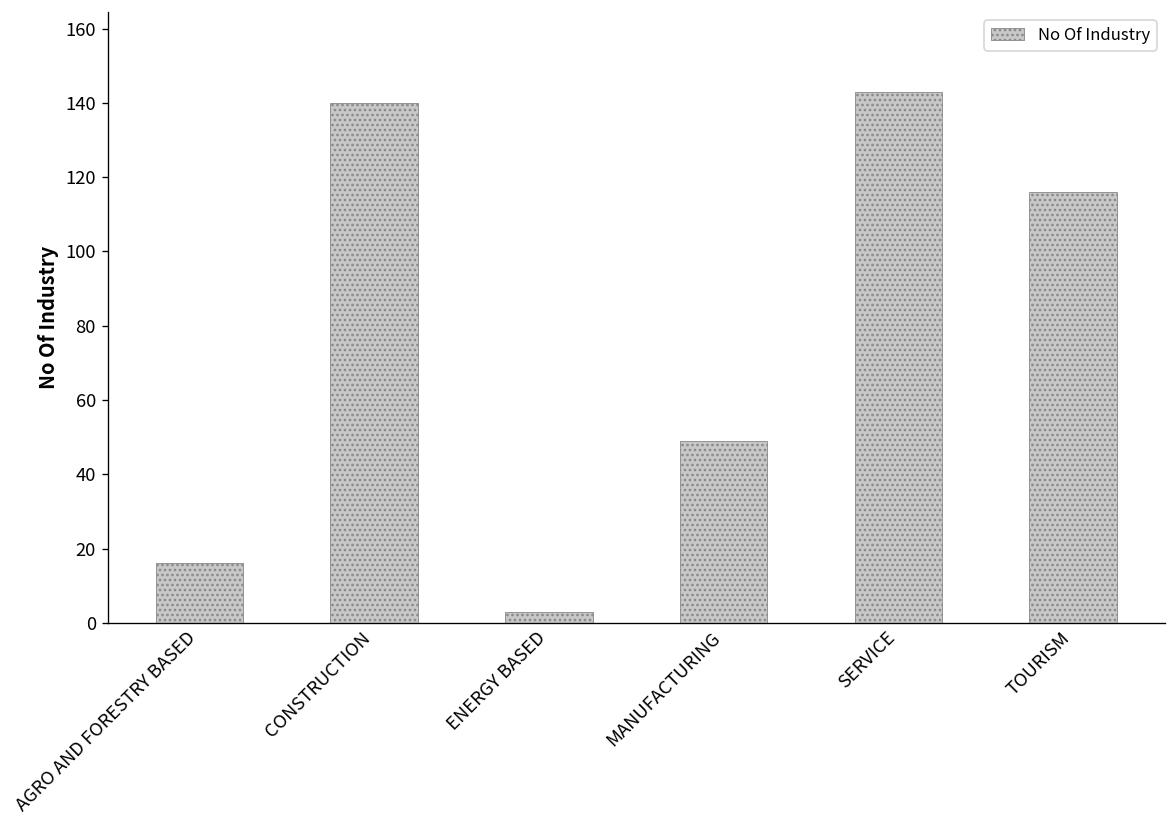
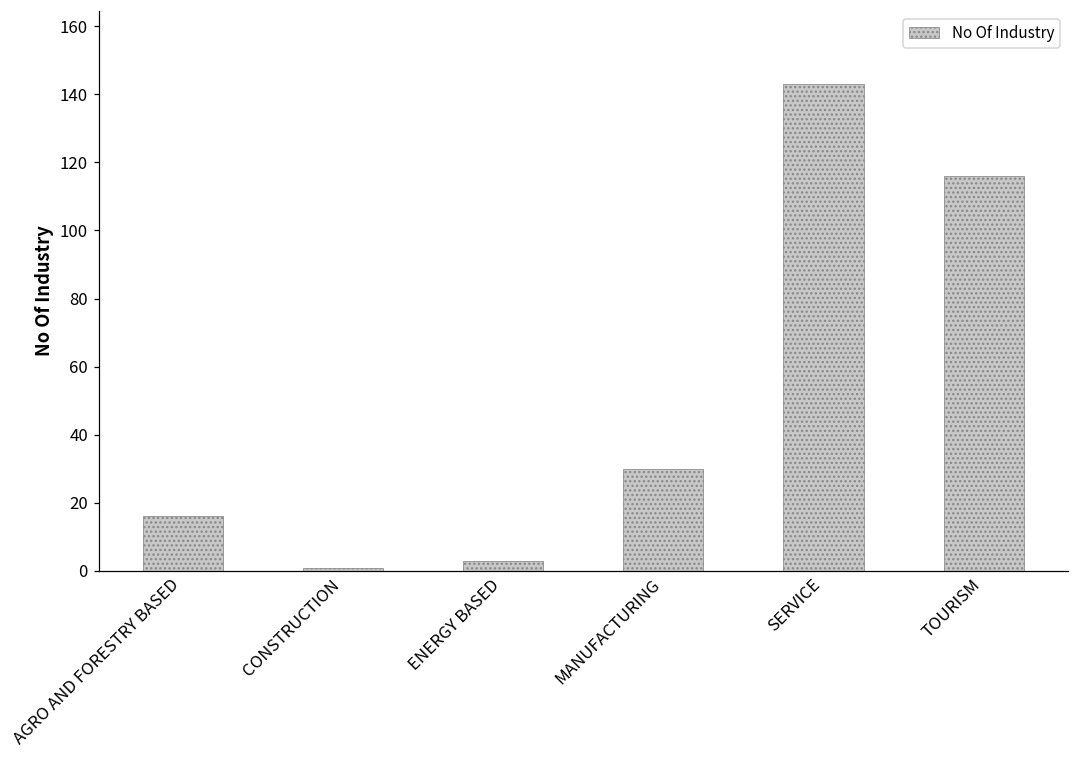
CONSTRUCTION: 140 -> 1
MANUFACTURING: 49 -> 30
